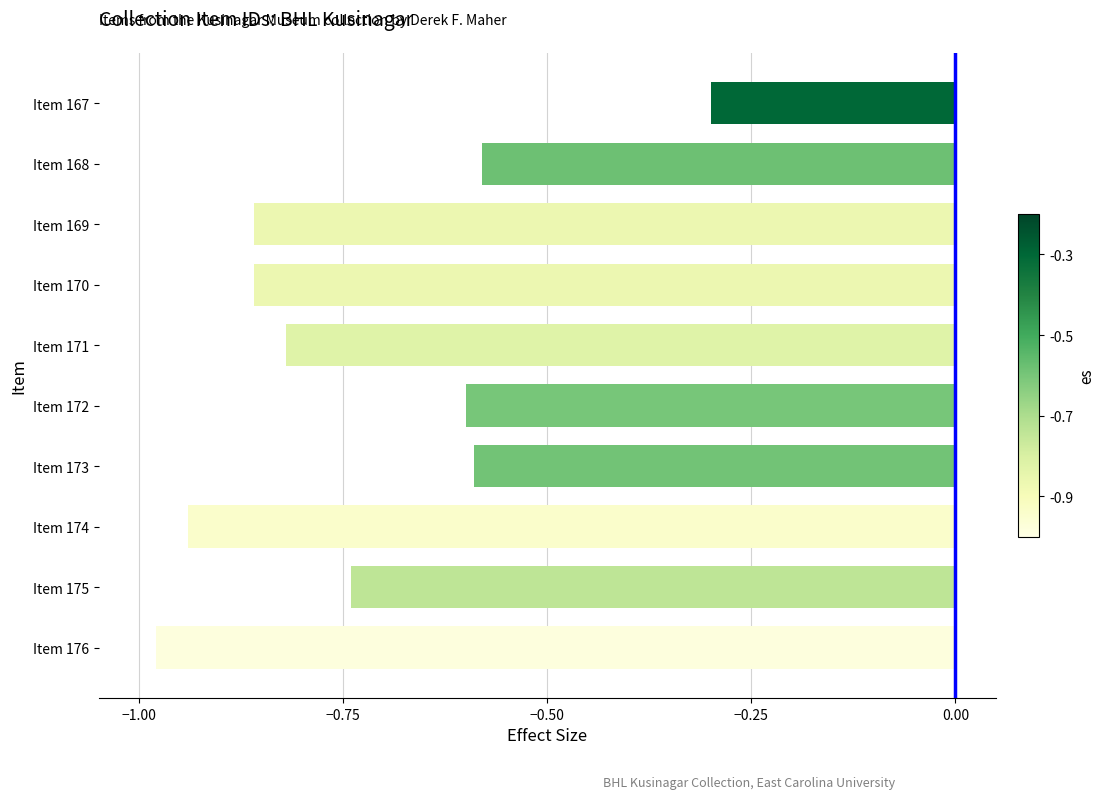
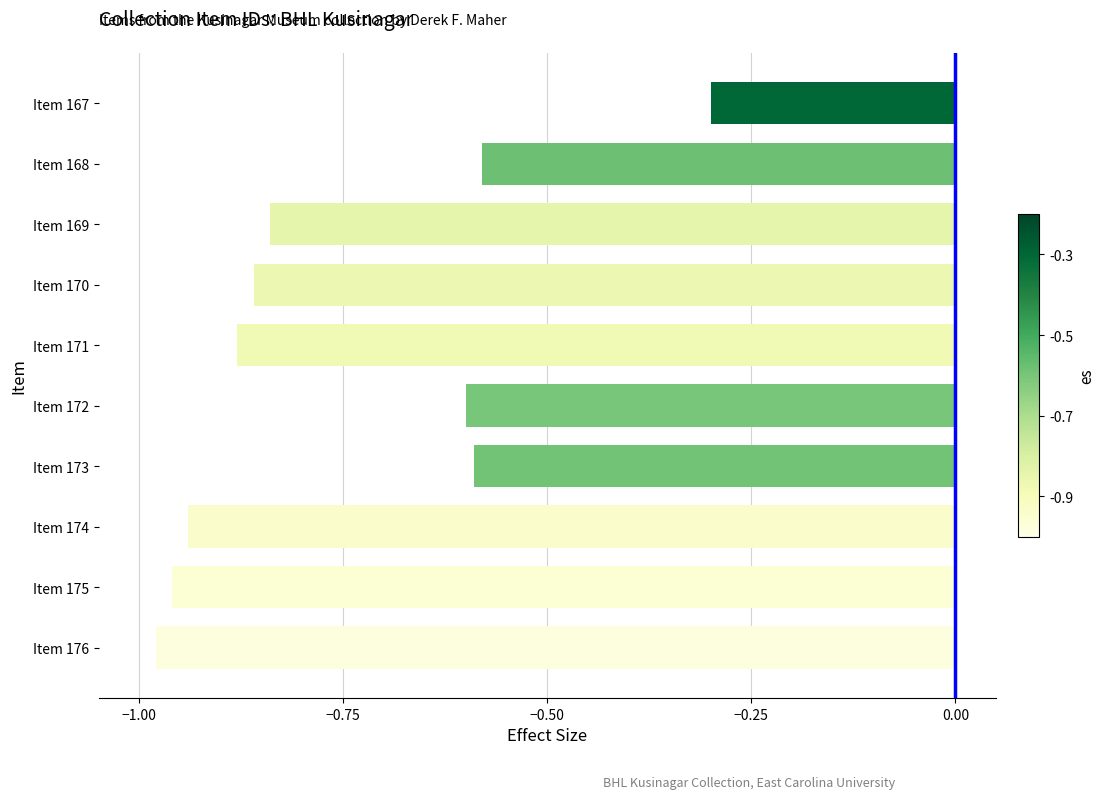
Item 169: -0.86 -> -0.84
Item 171: -0.82 -> -0.88
Item 175: -0.74 -> -0.96
